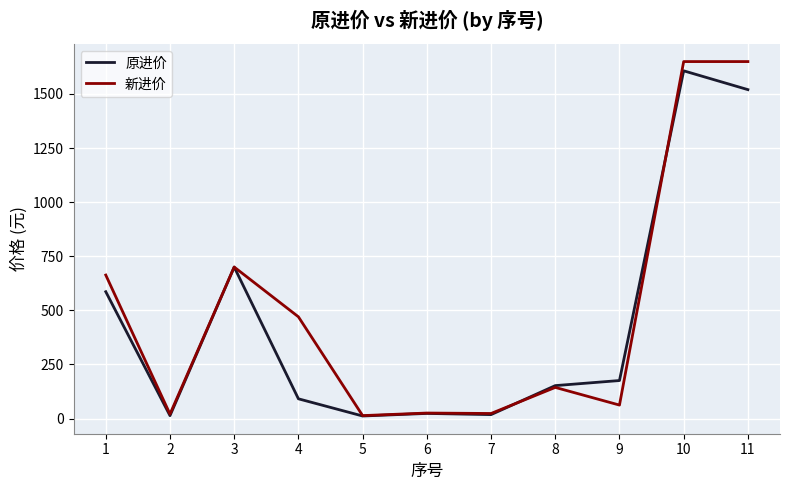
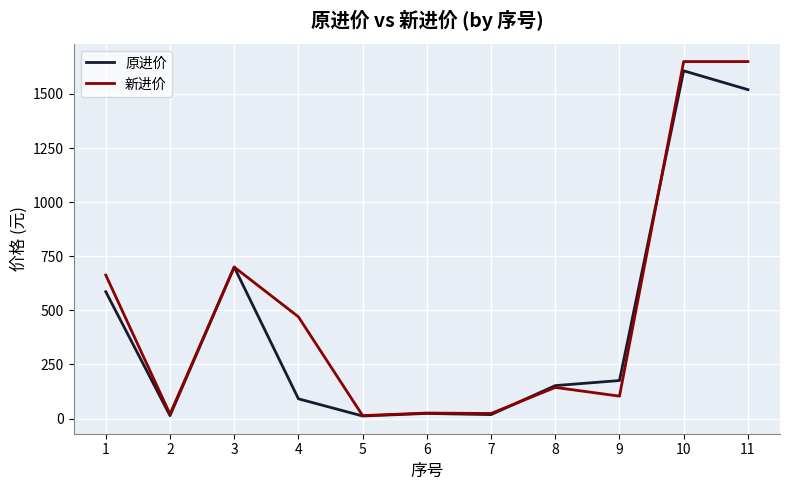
新进价, 9: 60 -> 100
